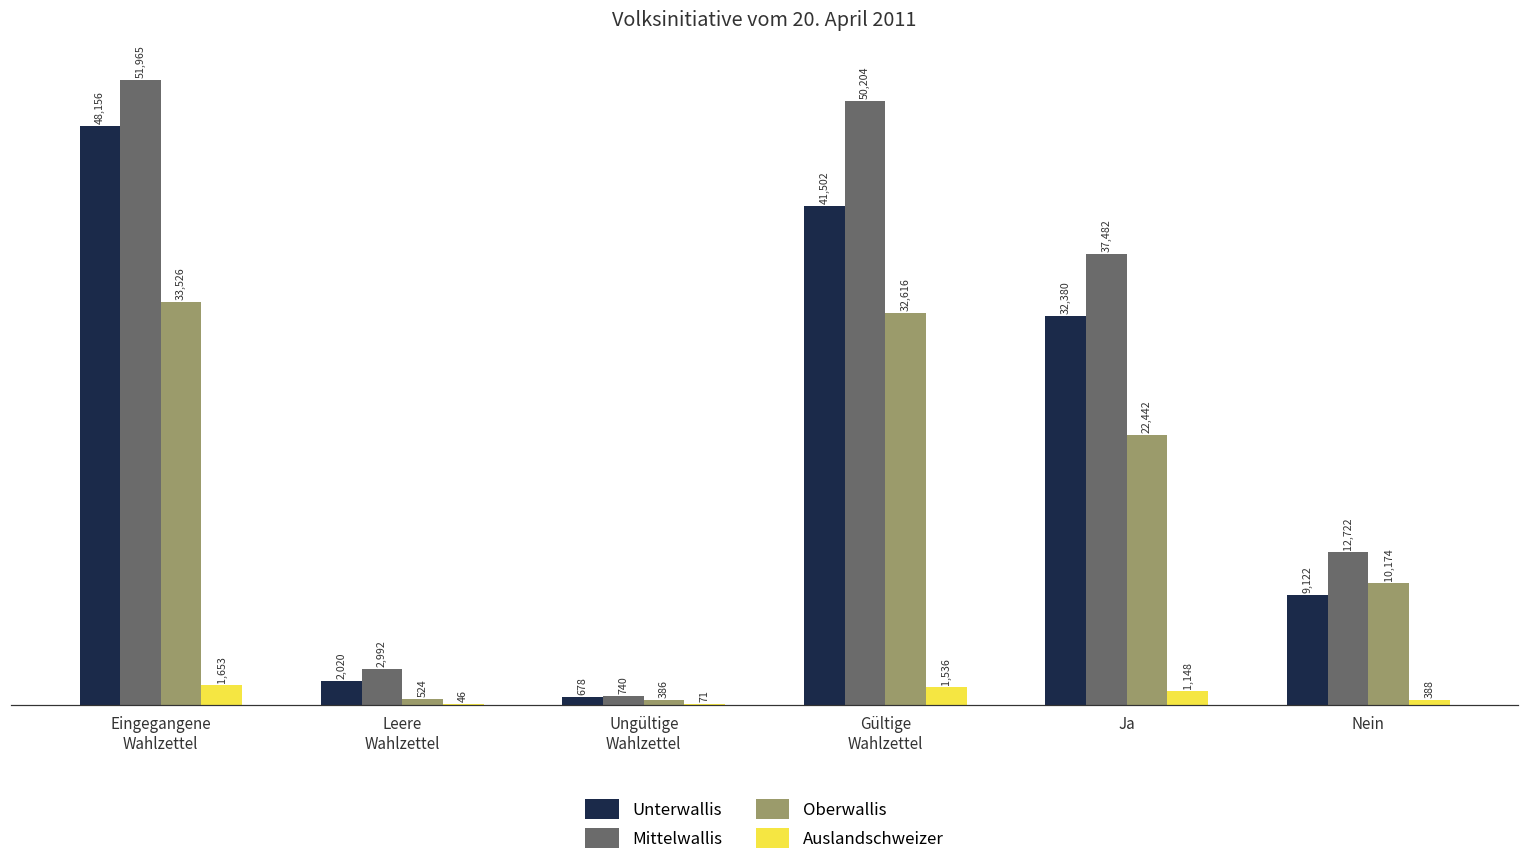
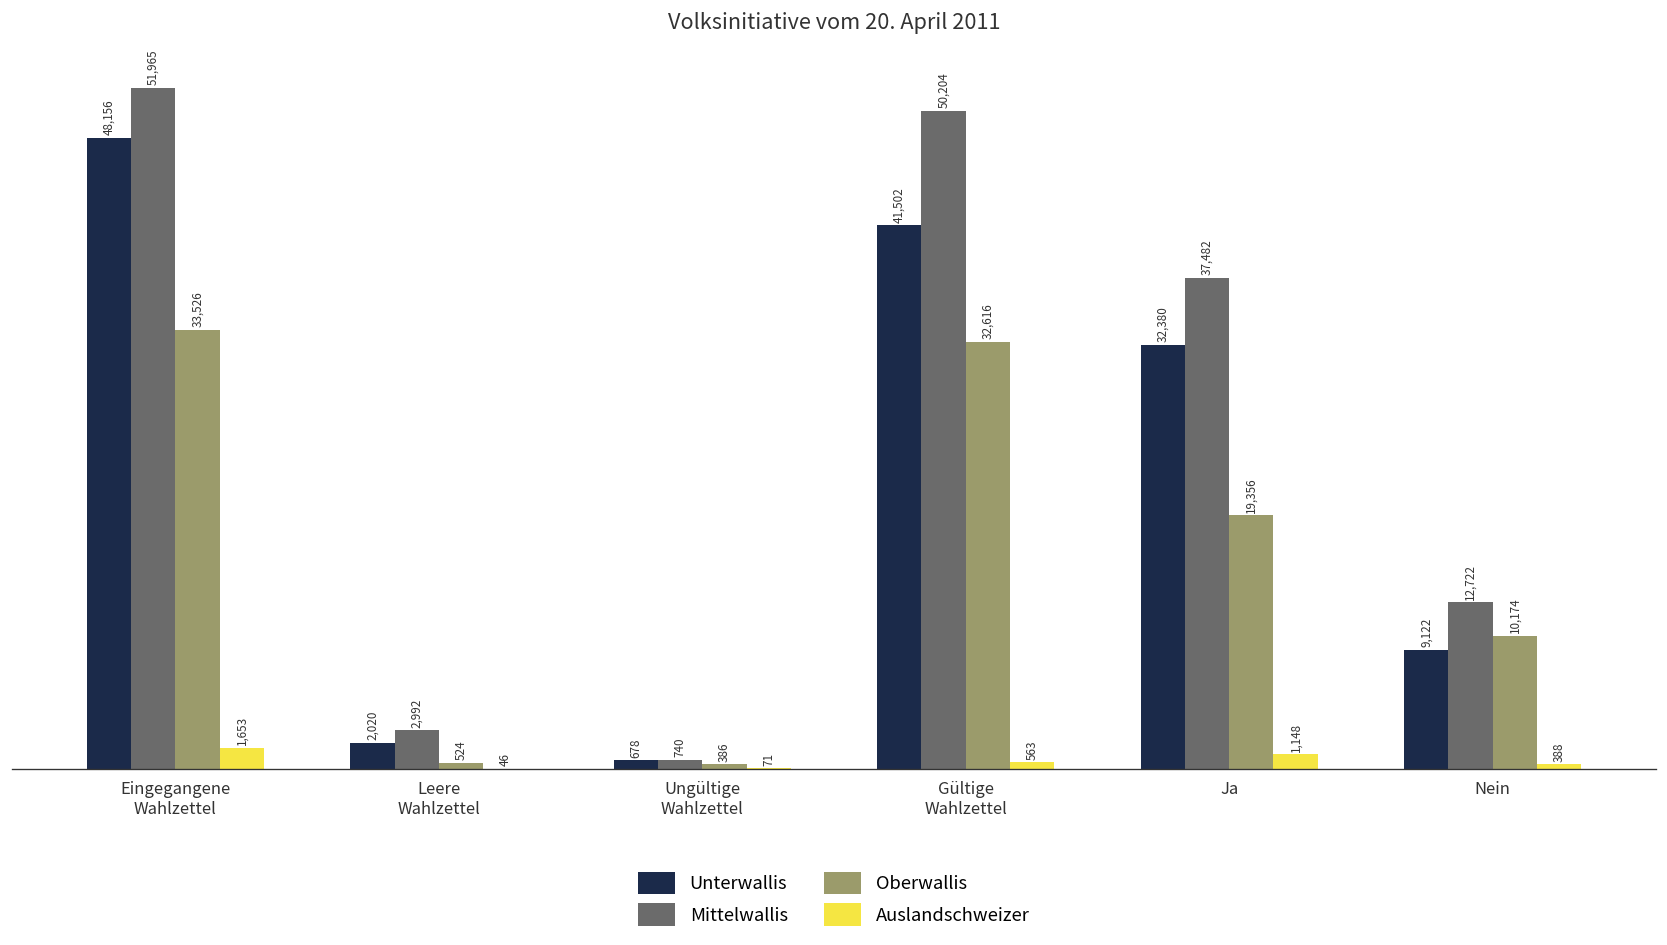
Auslandschweizer, Gültige Wahlzettel: 1,536 -> 563
Oberwallis, Ja: 22,442 -> 19,356
